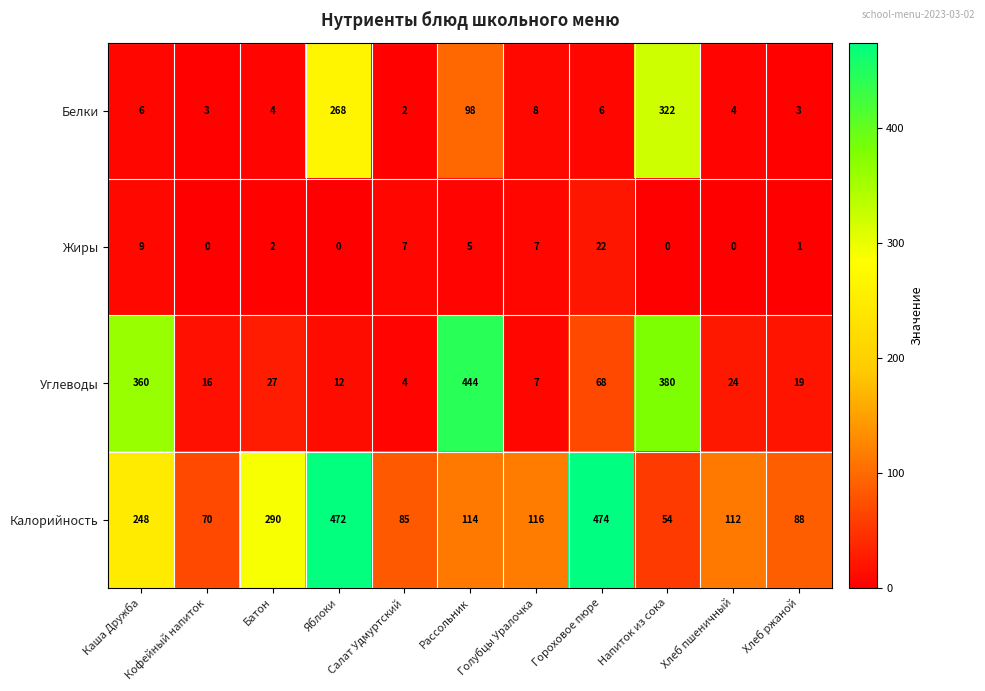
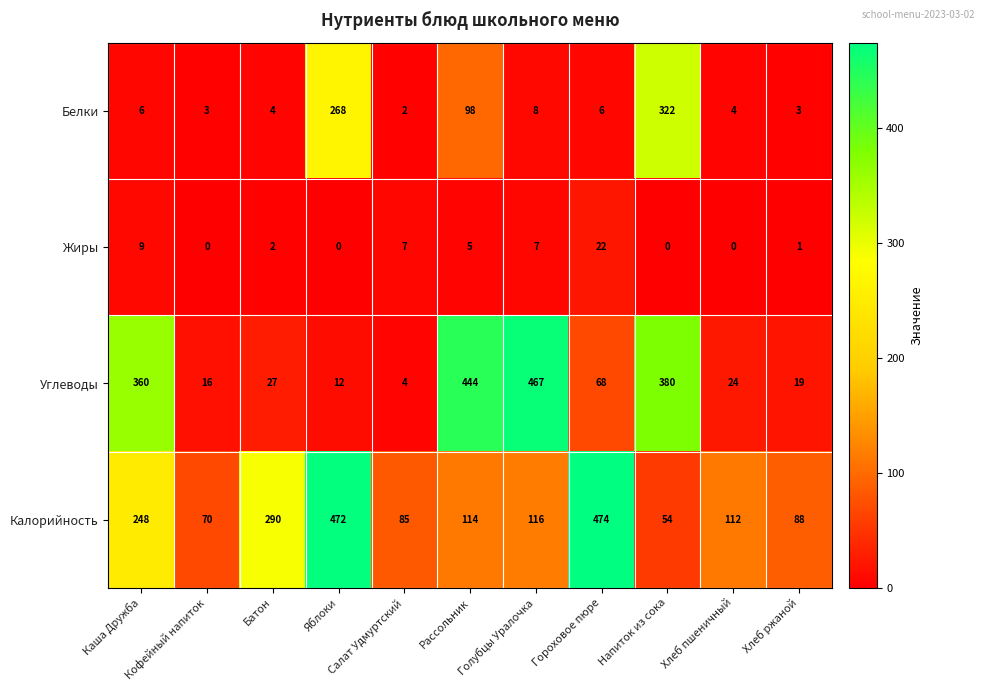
Углеводы, Голубцы Уралочка: 7 -> 467
